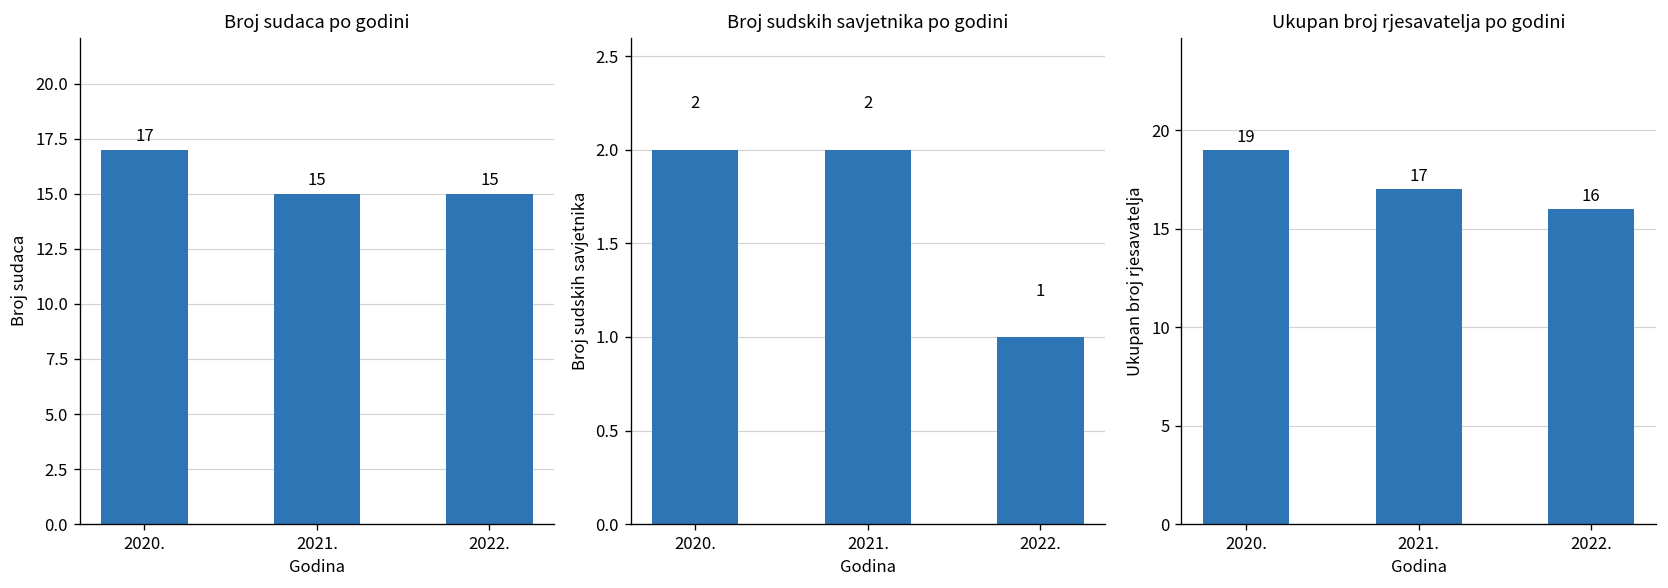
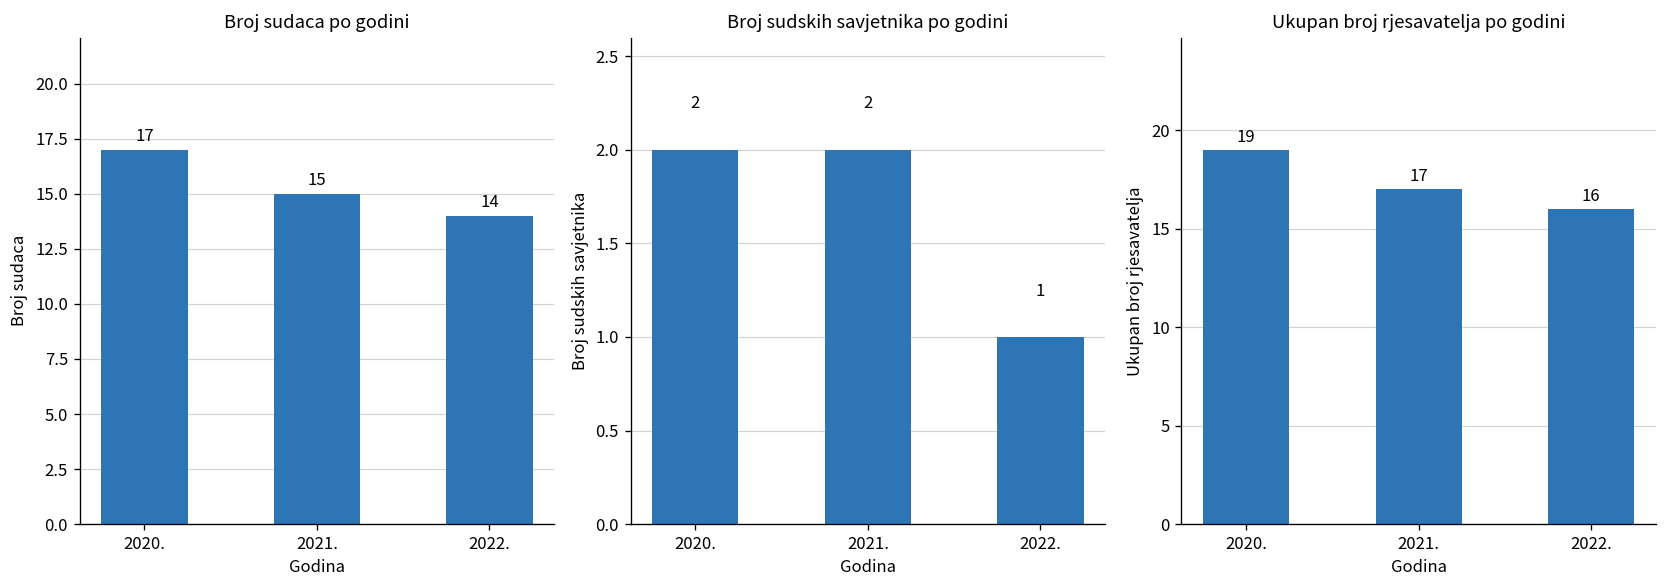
Broj sudaca po godini, 2022.: 15 -> 14
